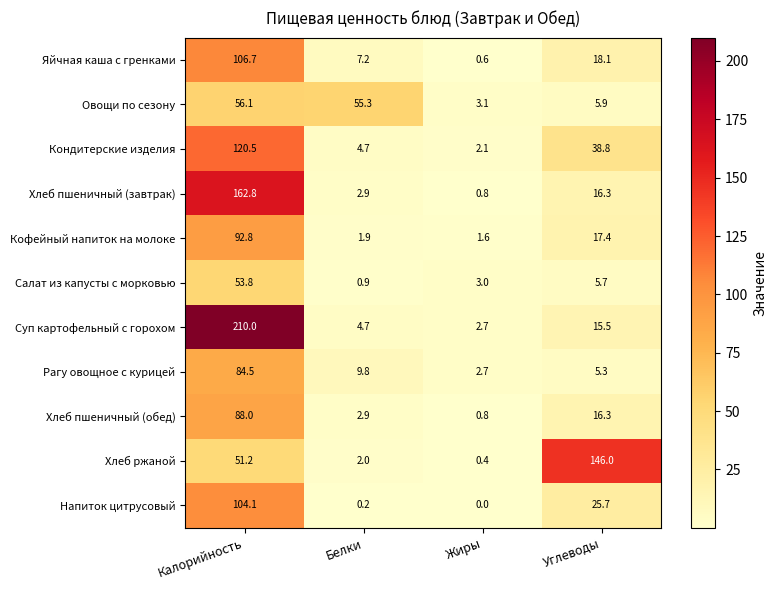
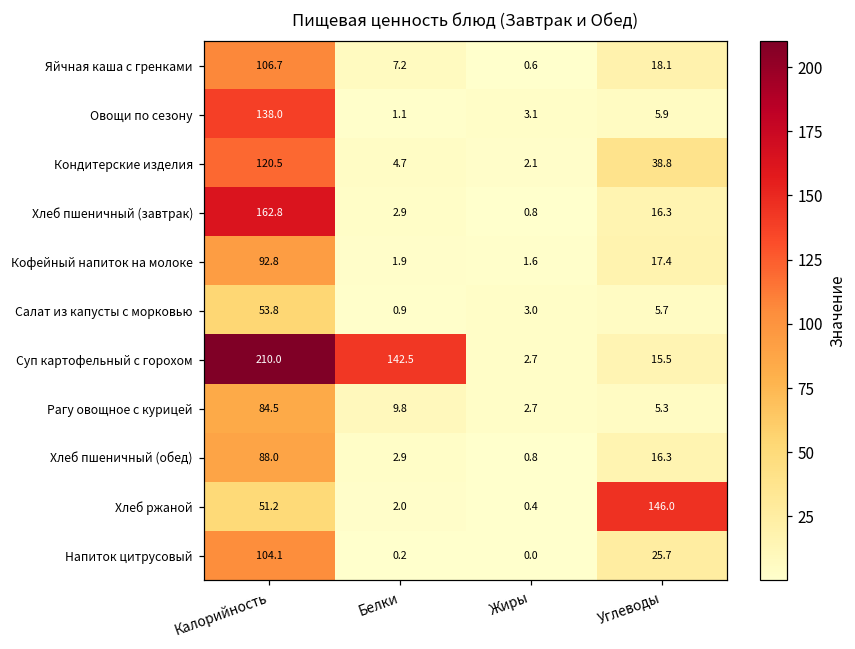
Овощи по сезону, Калорийность: 56.1 -> 138.0
Овощи по сезону, Белки: 55.3 -> 1.1
Суп картофельный с горохом, Белки: 4.7 -> 142.5
